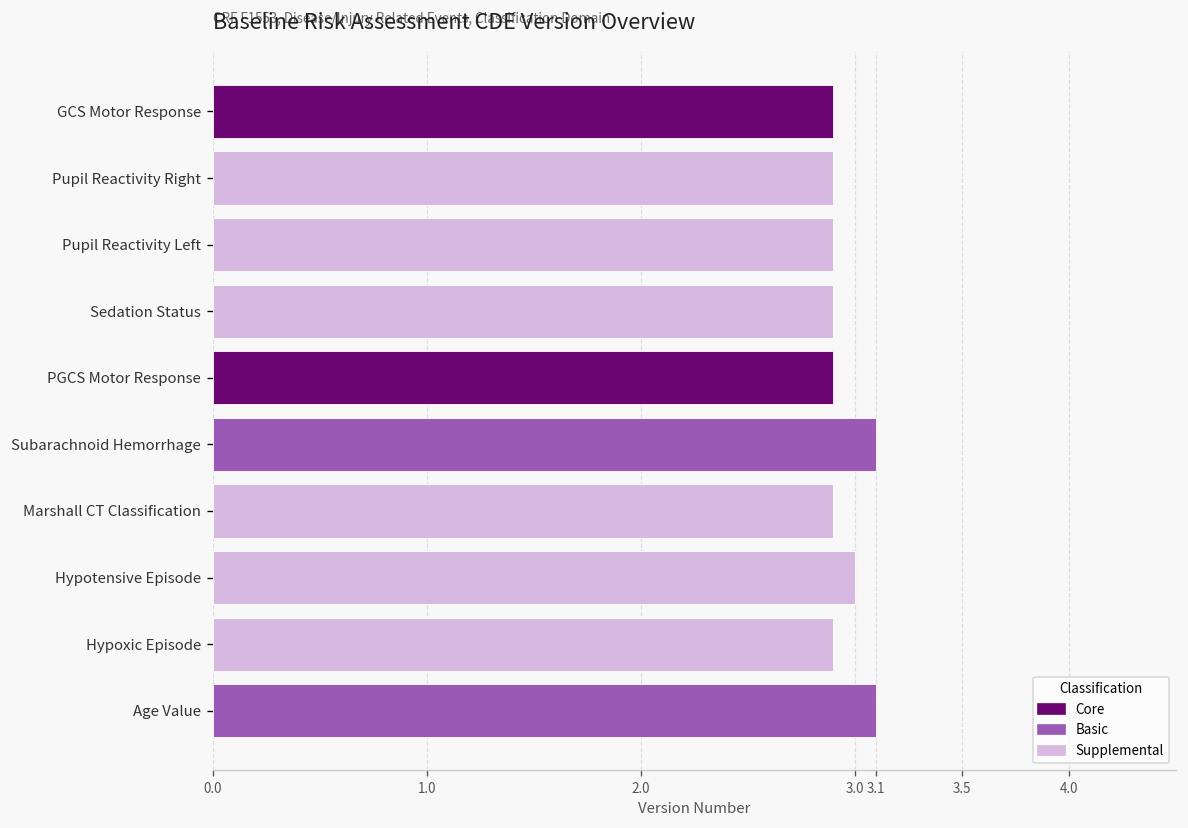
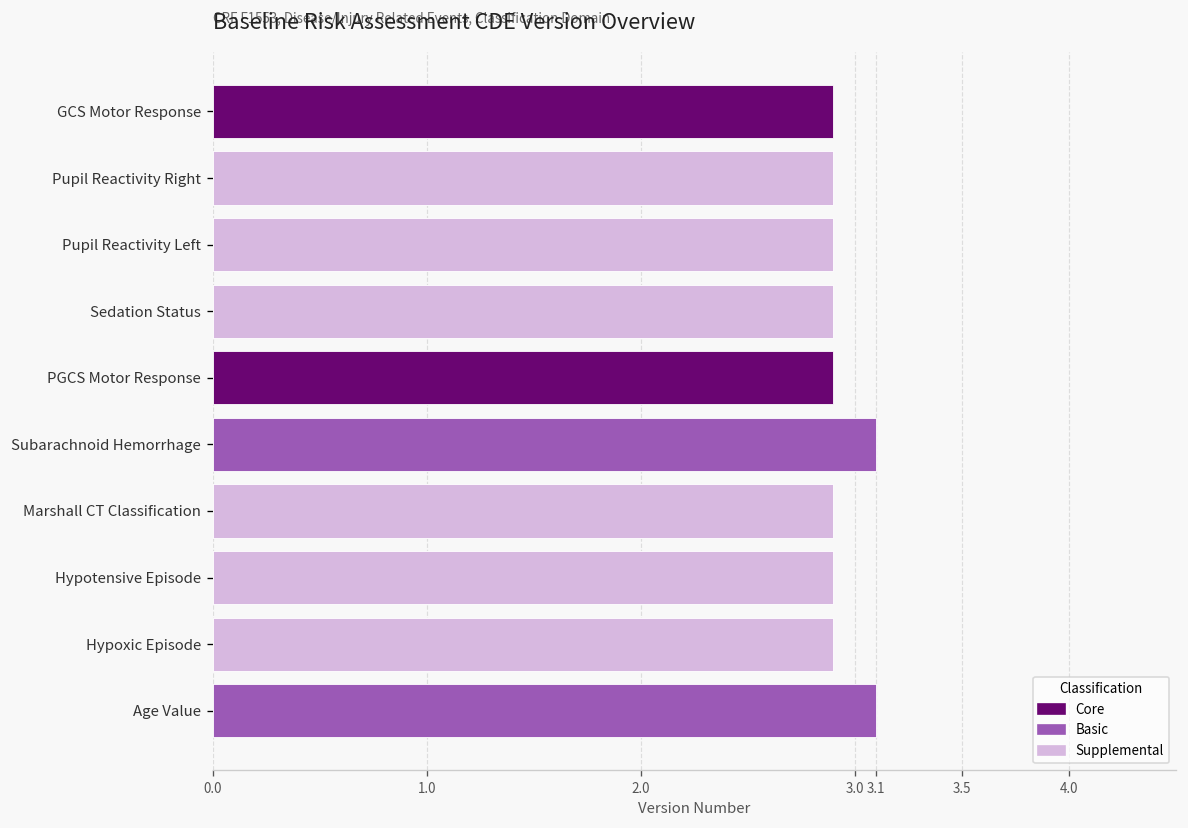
Supplemental, Hypotensive Episode: 3.0 -> 2.9
